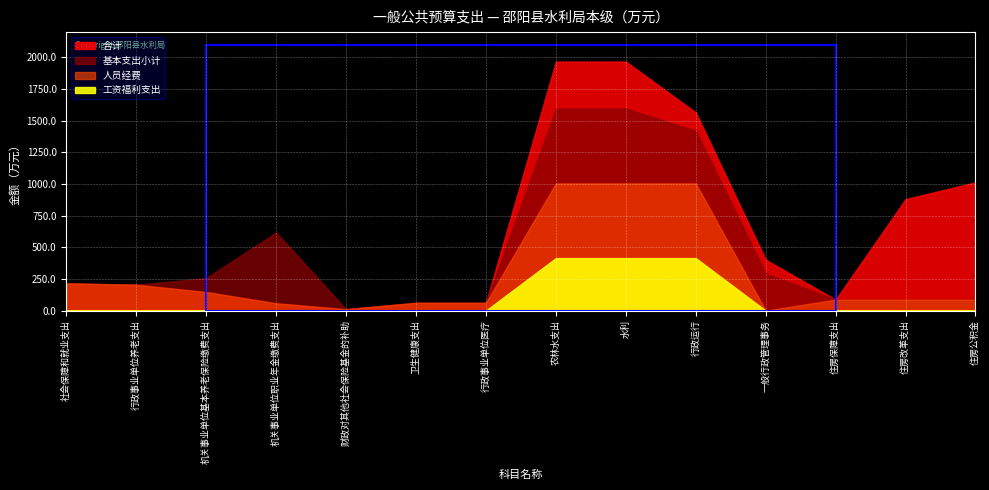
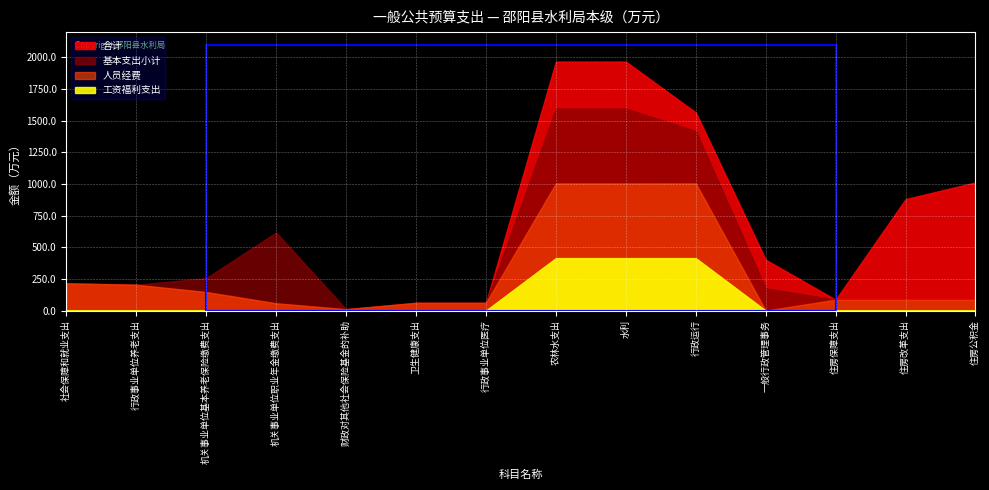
基本支出小计, 一般行政管理事务: 290 -> 180
